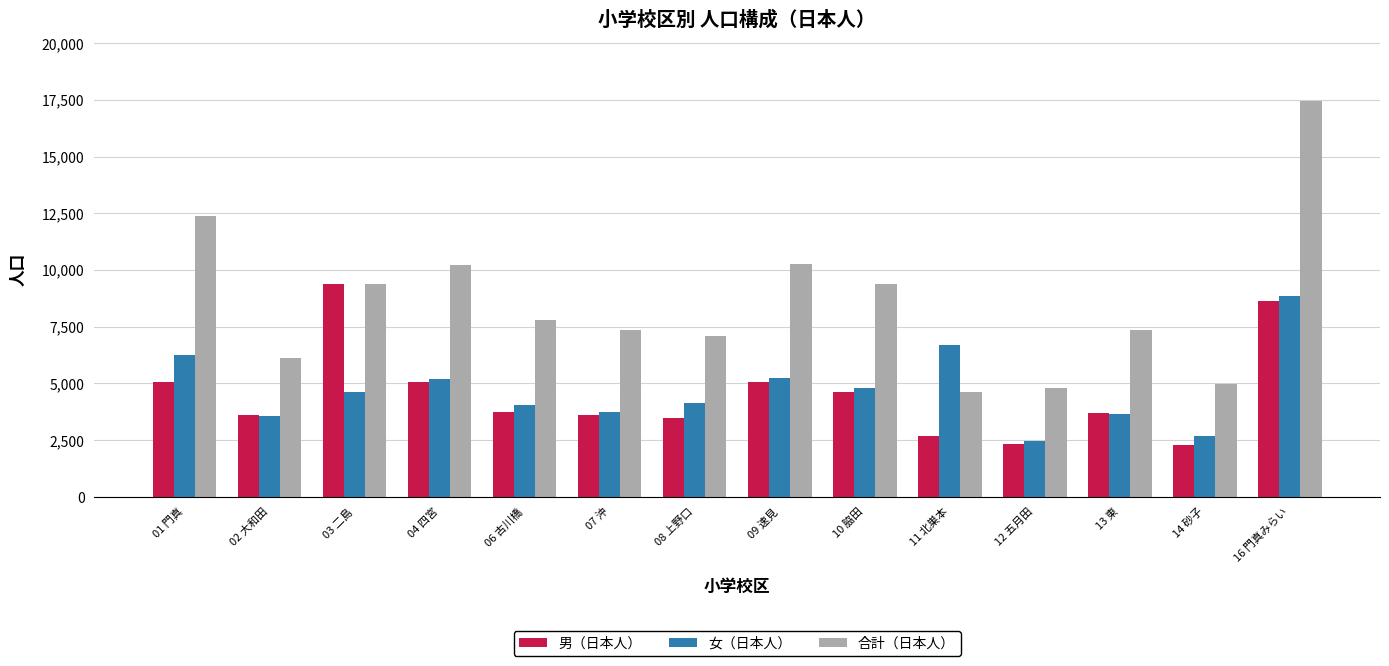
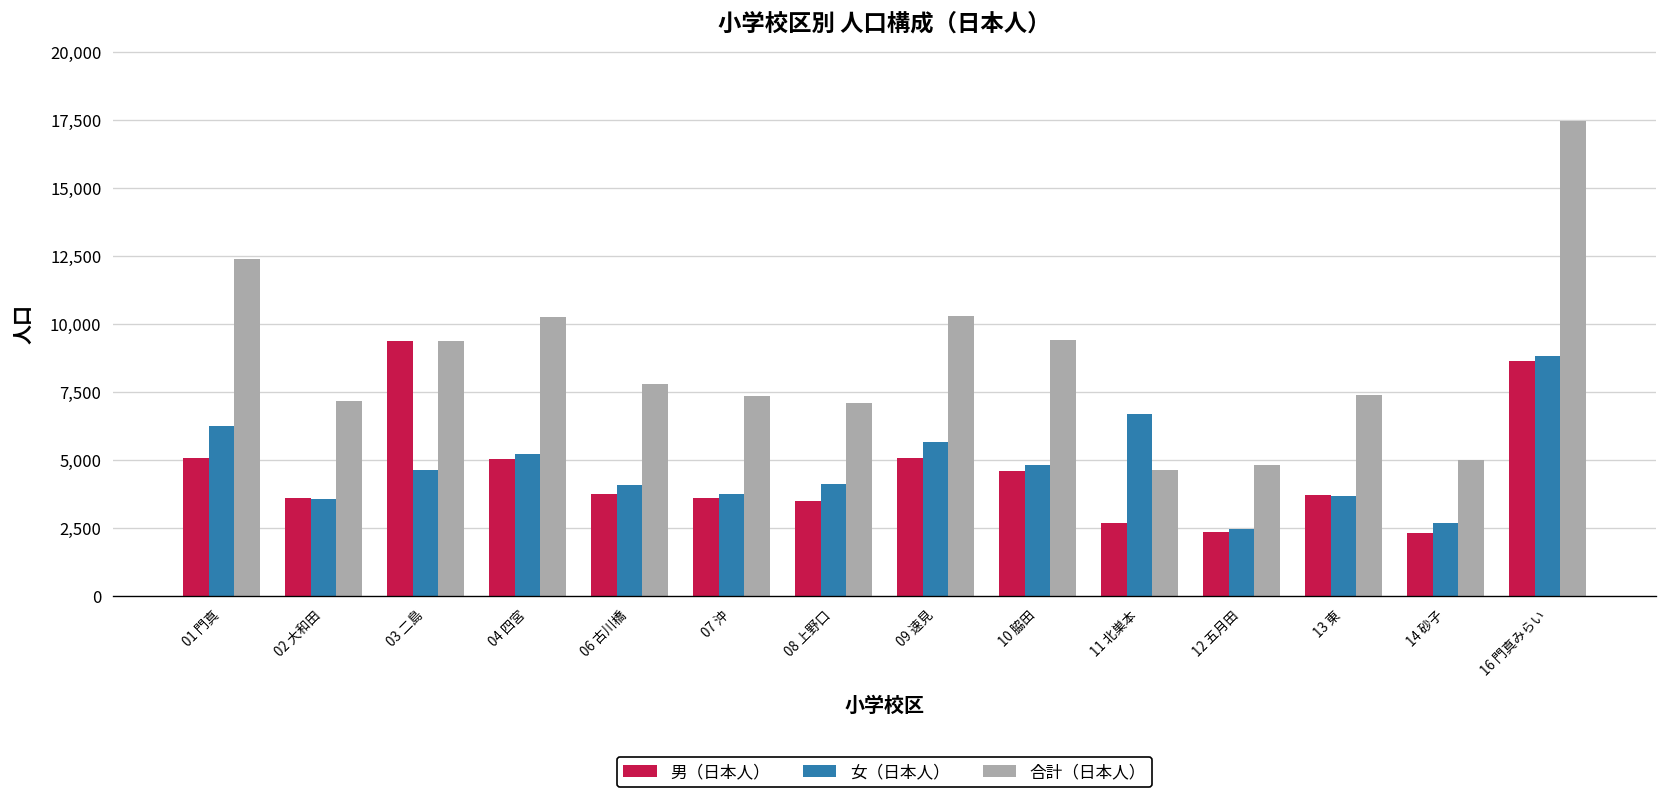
合計（日本人）, 02 大和田: 6,100 -> 7,200
女（日本人）, 09 速見: 5,200 -> 5,700
